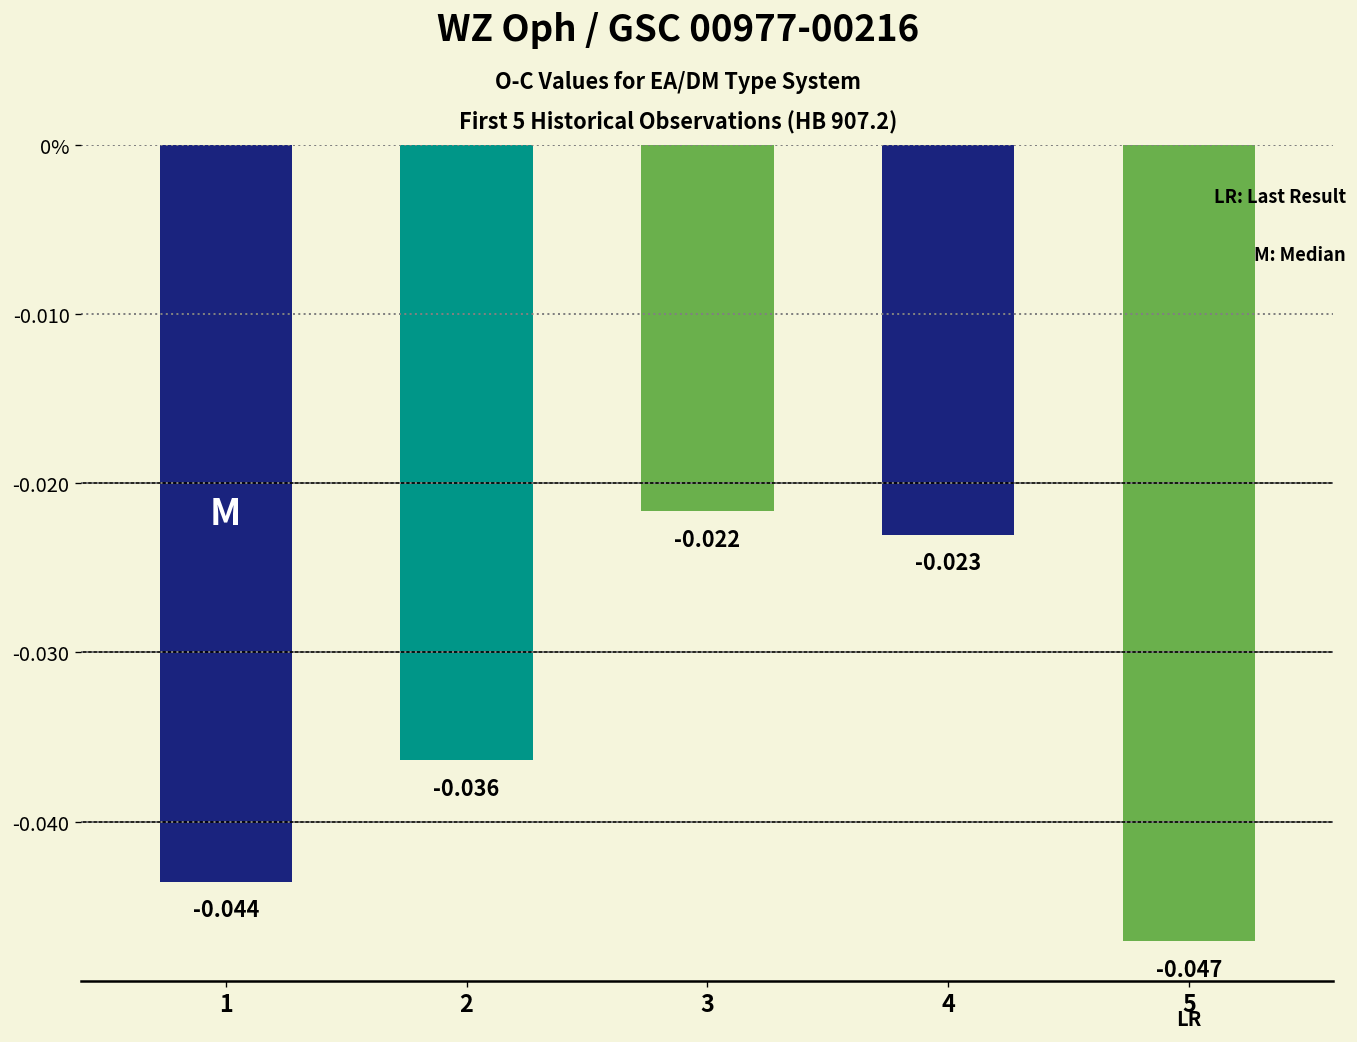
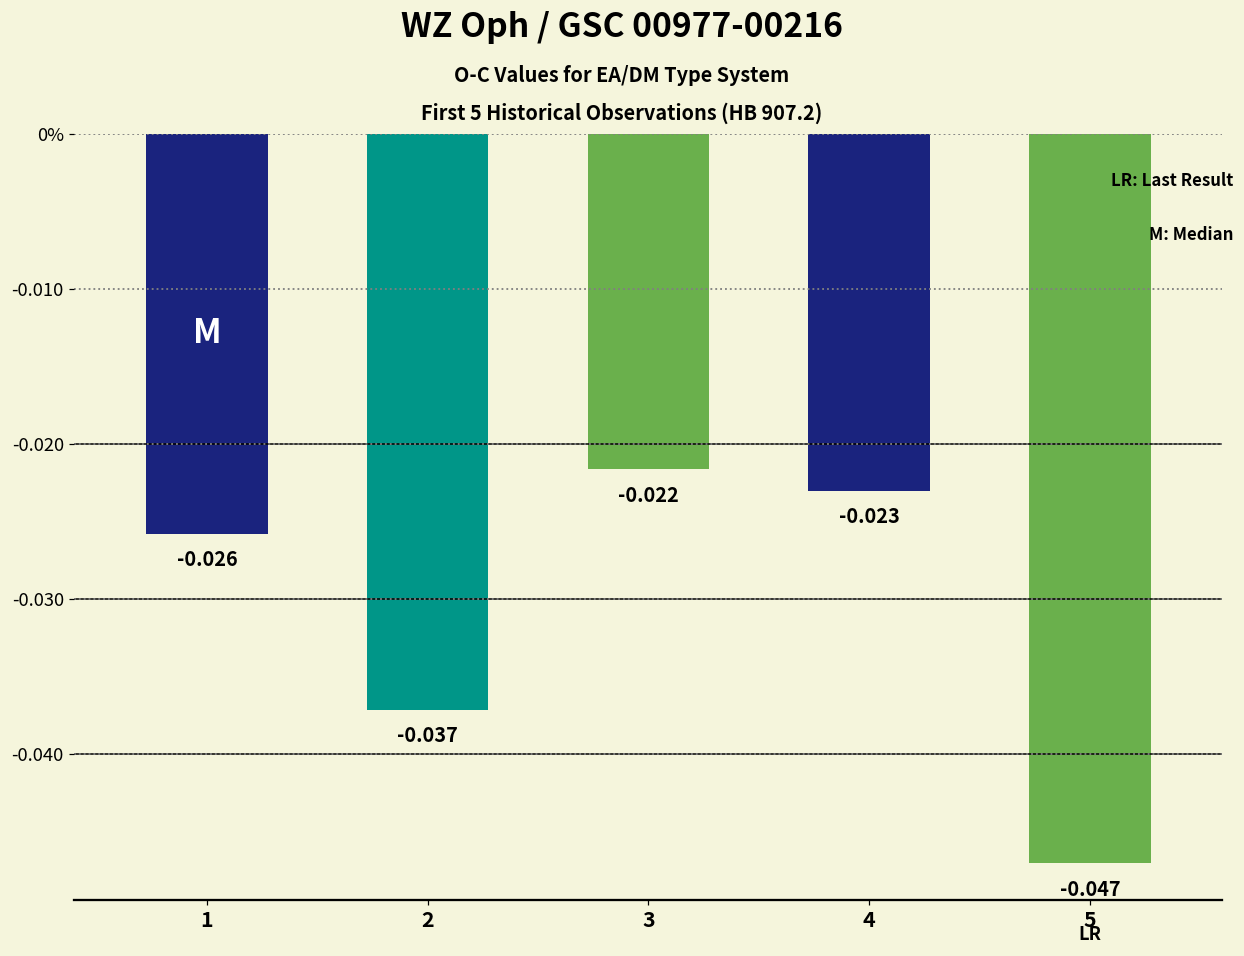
1: -0.044 -> -0.026
2: -0.036 -> -0.037
